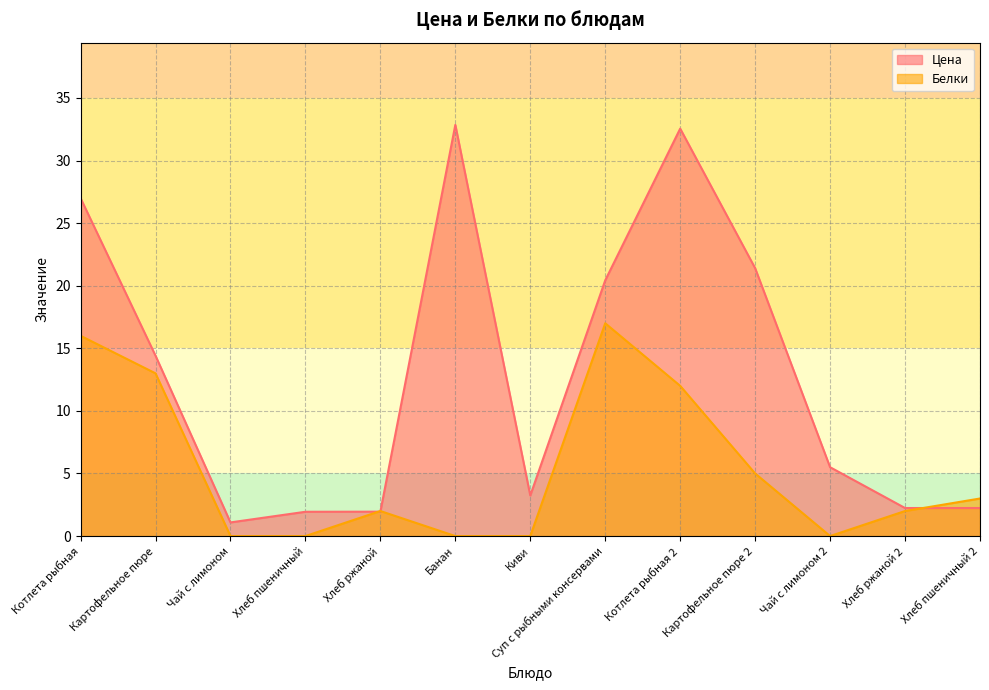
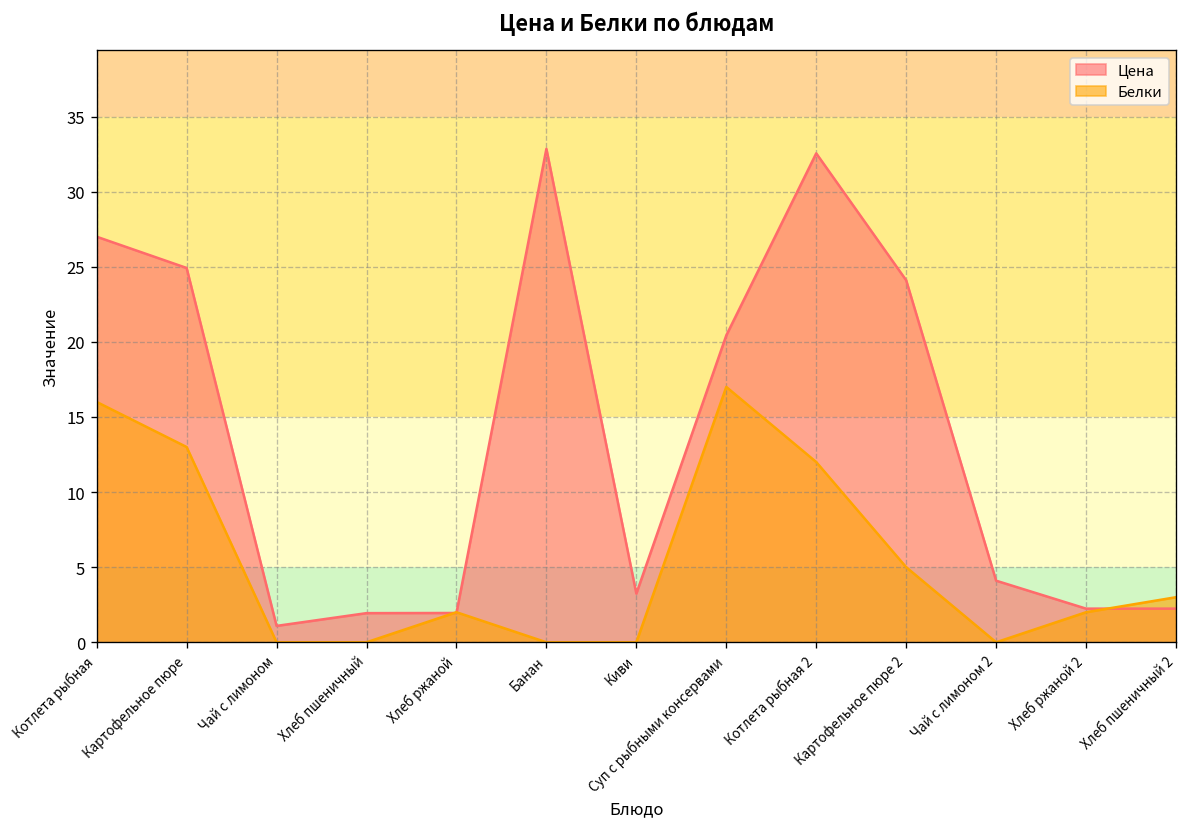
Цена, Картофельное пюре: 14.4 -> 24.9
Цена, Картофельное пюре 2: 21.4 -> 24.1
Цена, Чай с лимоном 2: 5.5 -> 4.1
